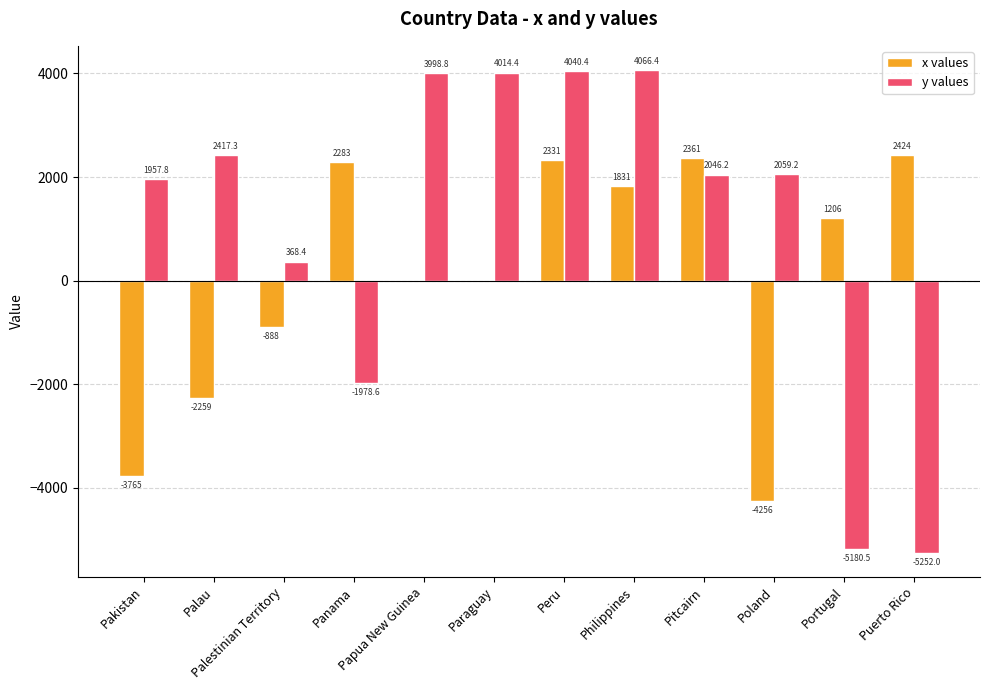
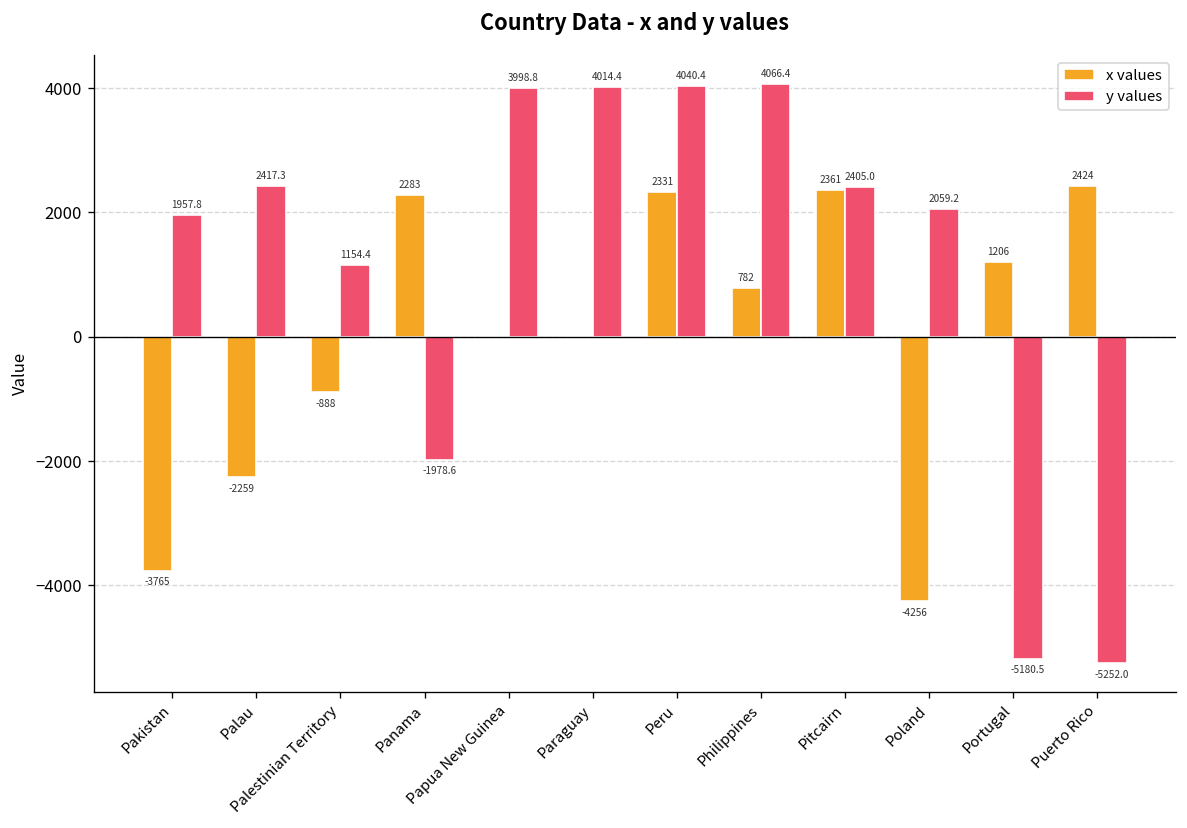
y values, Palestinian Territory: 368.4 -> 1154.4
x values, Philippines: 1831 -> 782
y values, Pitcairn: 2046.2 -> 2405.0
